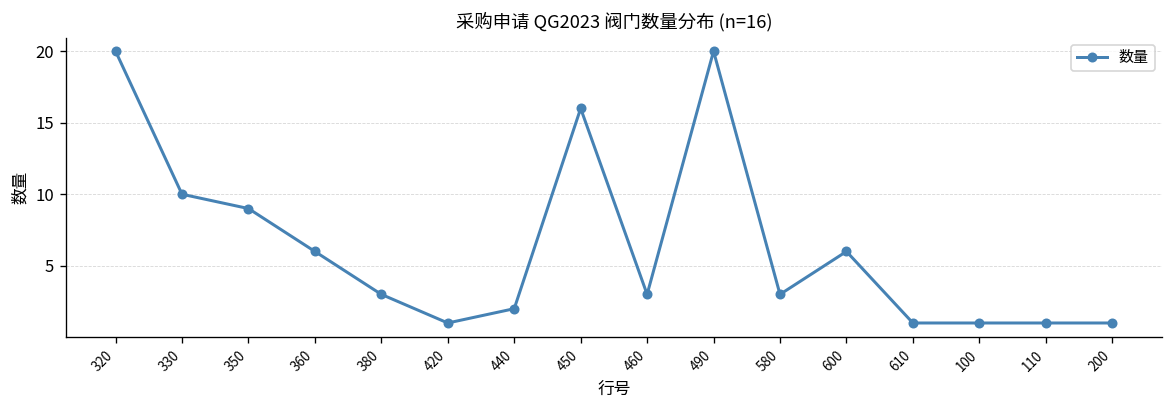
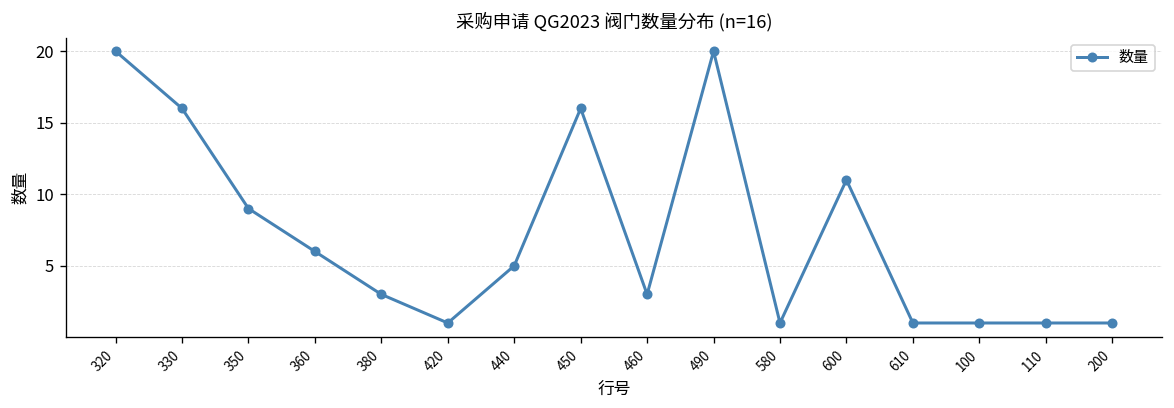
330: 10 -> 16
440: 2 -> 5
580: 3 -> 1
600: 6 -> 11
